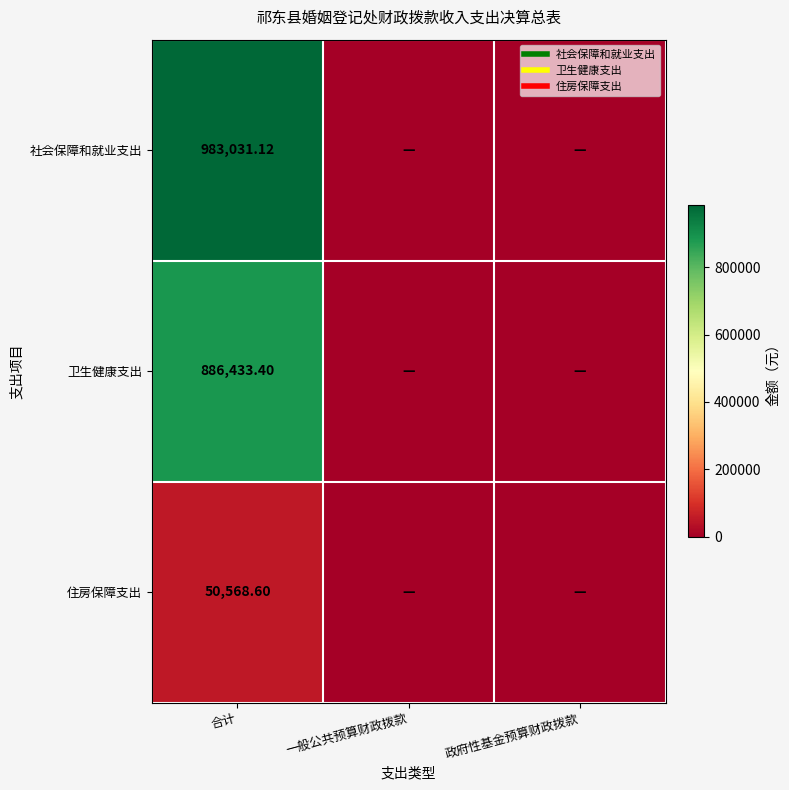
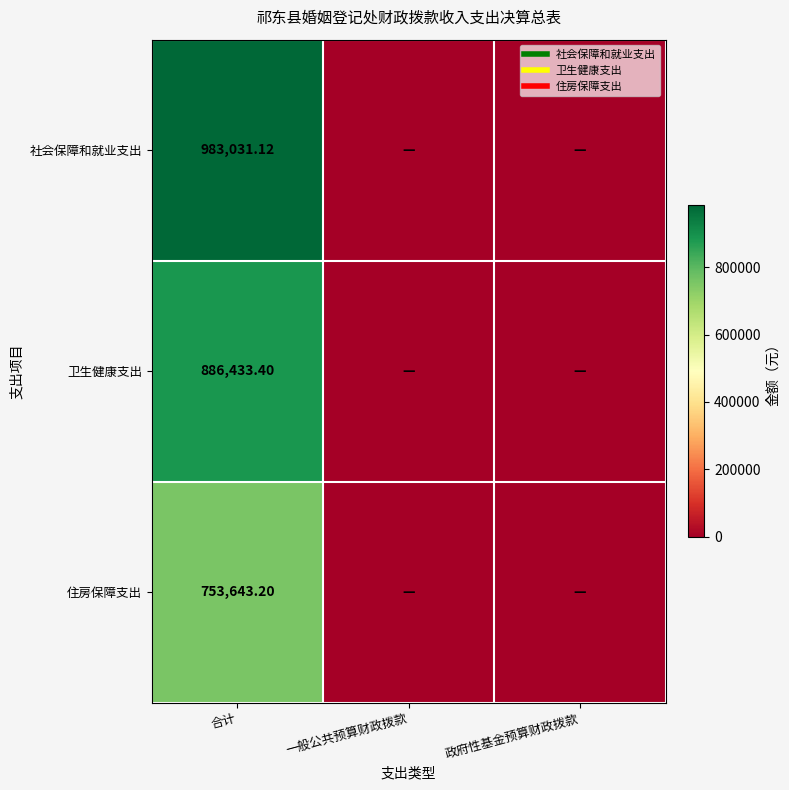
住房保障支出, 合计: 50,568.60 -> 753,643.20
